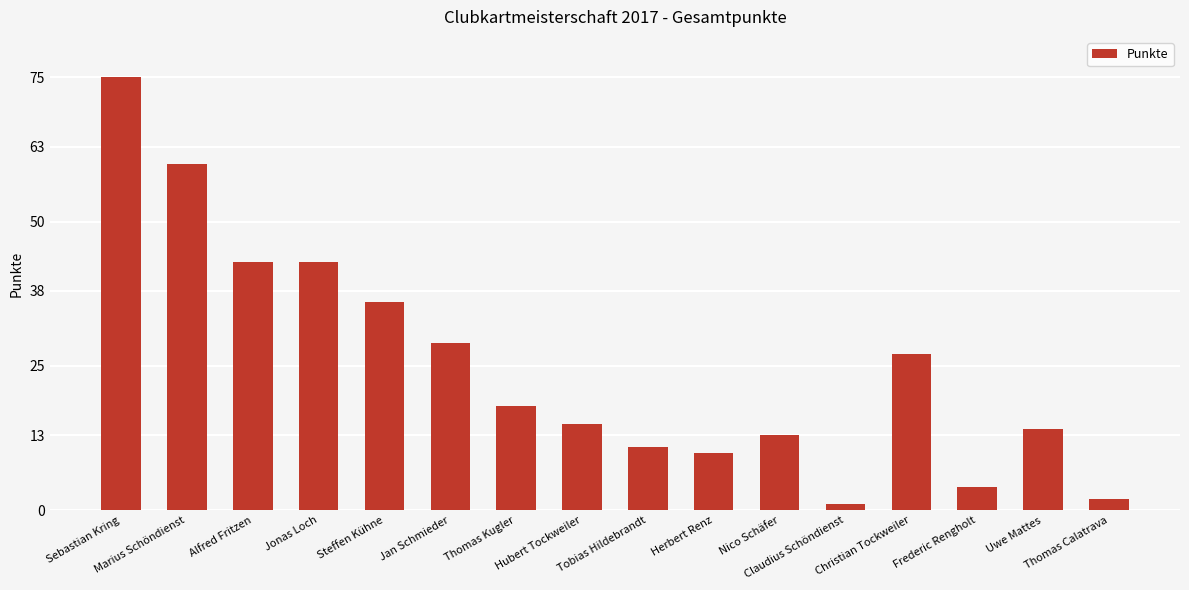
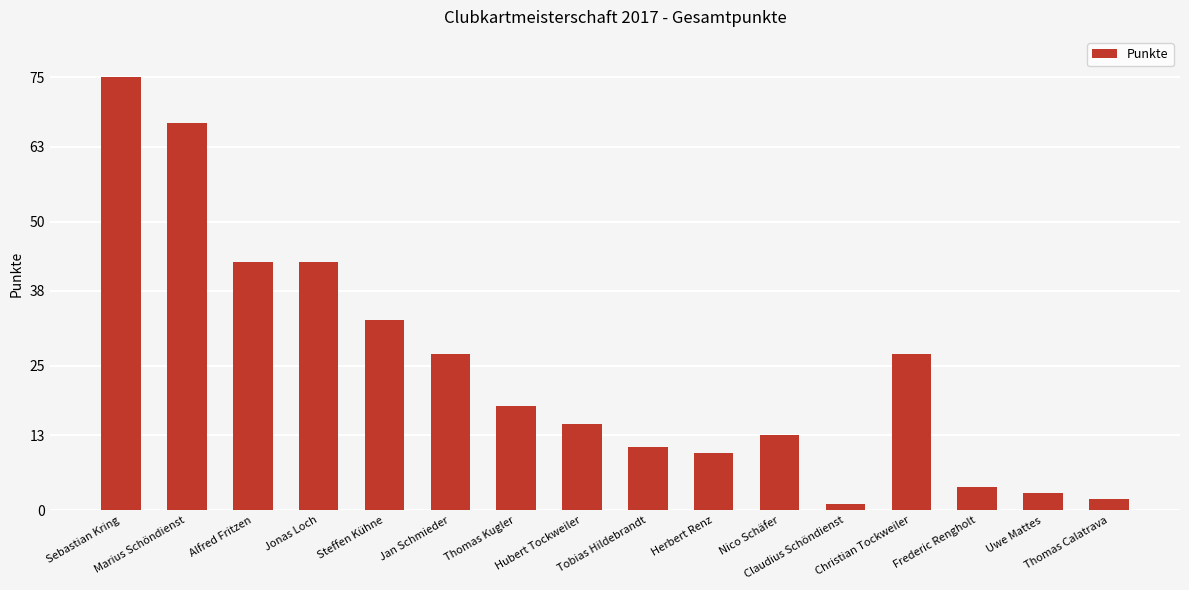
Marius Schöndienst: 60 -> 67
Steffen Kühne: 36 -> 33
Jan Schmieder: 29 -> 27
Uwe Mattes: 14 -> 3
